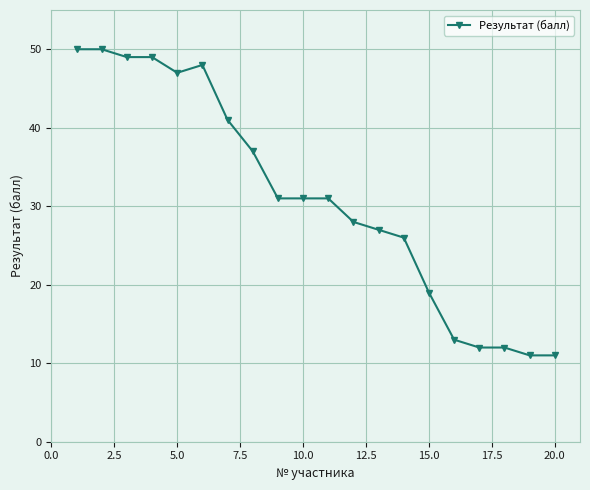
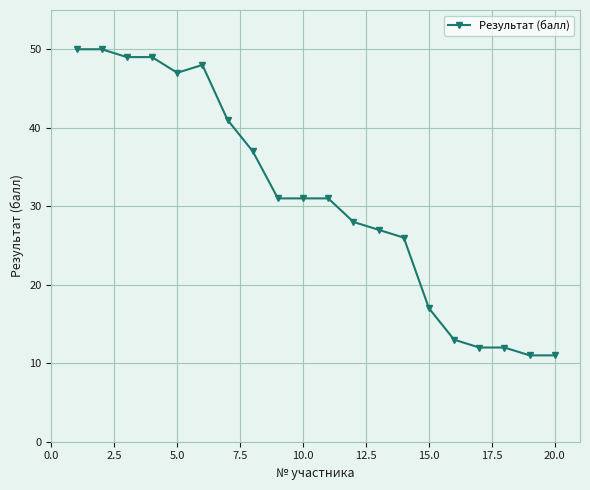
15.0: 19 -> 17
